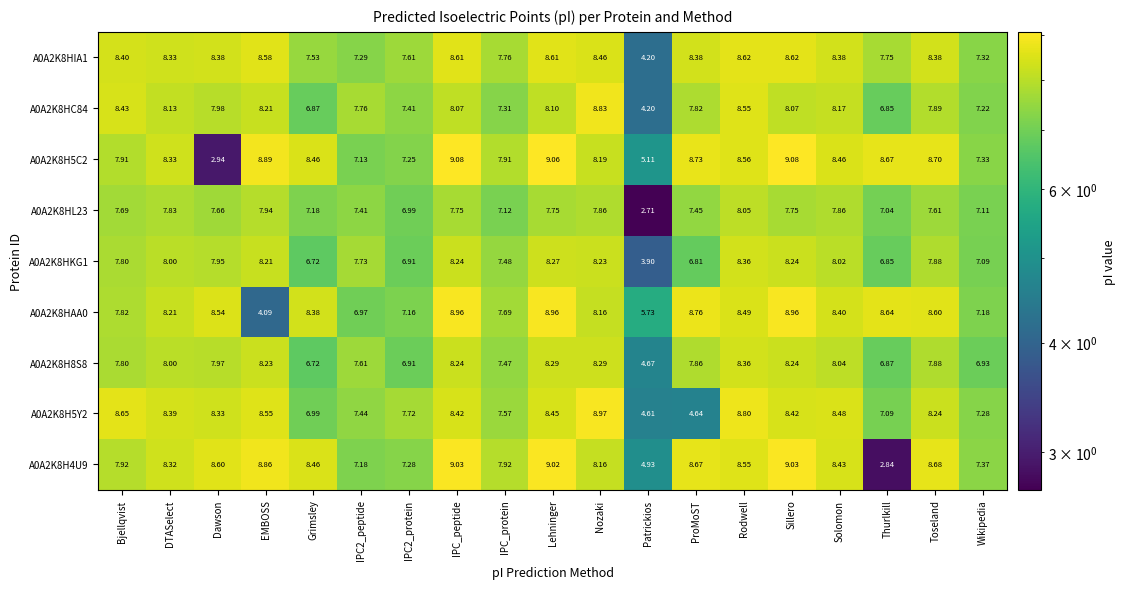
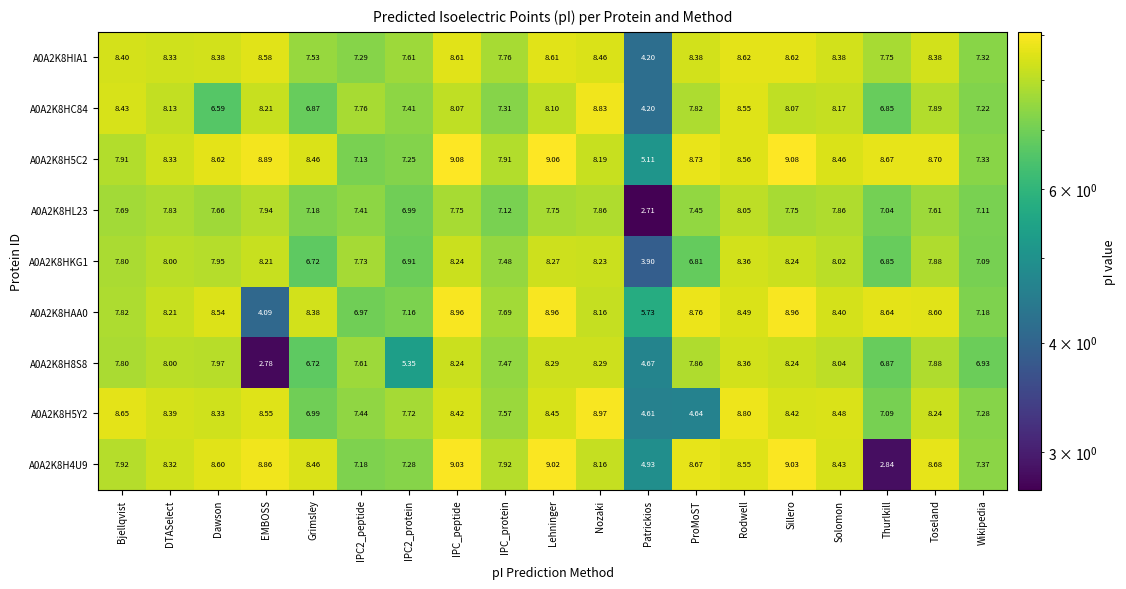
A0A2K8HC84, Dawson: 7.98 -> 6.59
A0A2K8H5C2, Dawson: 2.94 -> 8.62
A0A2K8H8S8, EMBOSS: 8.23 -> 2.78
A0A2K8H8S8, IPC2_protein: 6.91 -> 5.35
